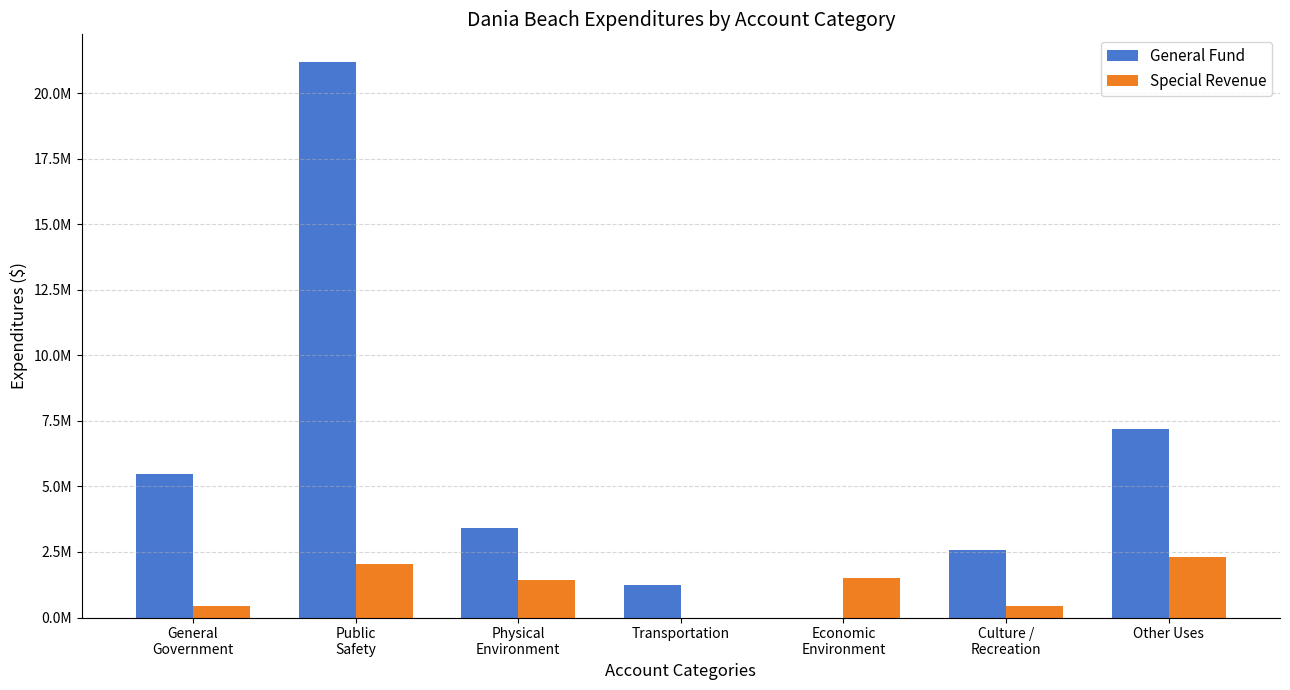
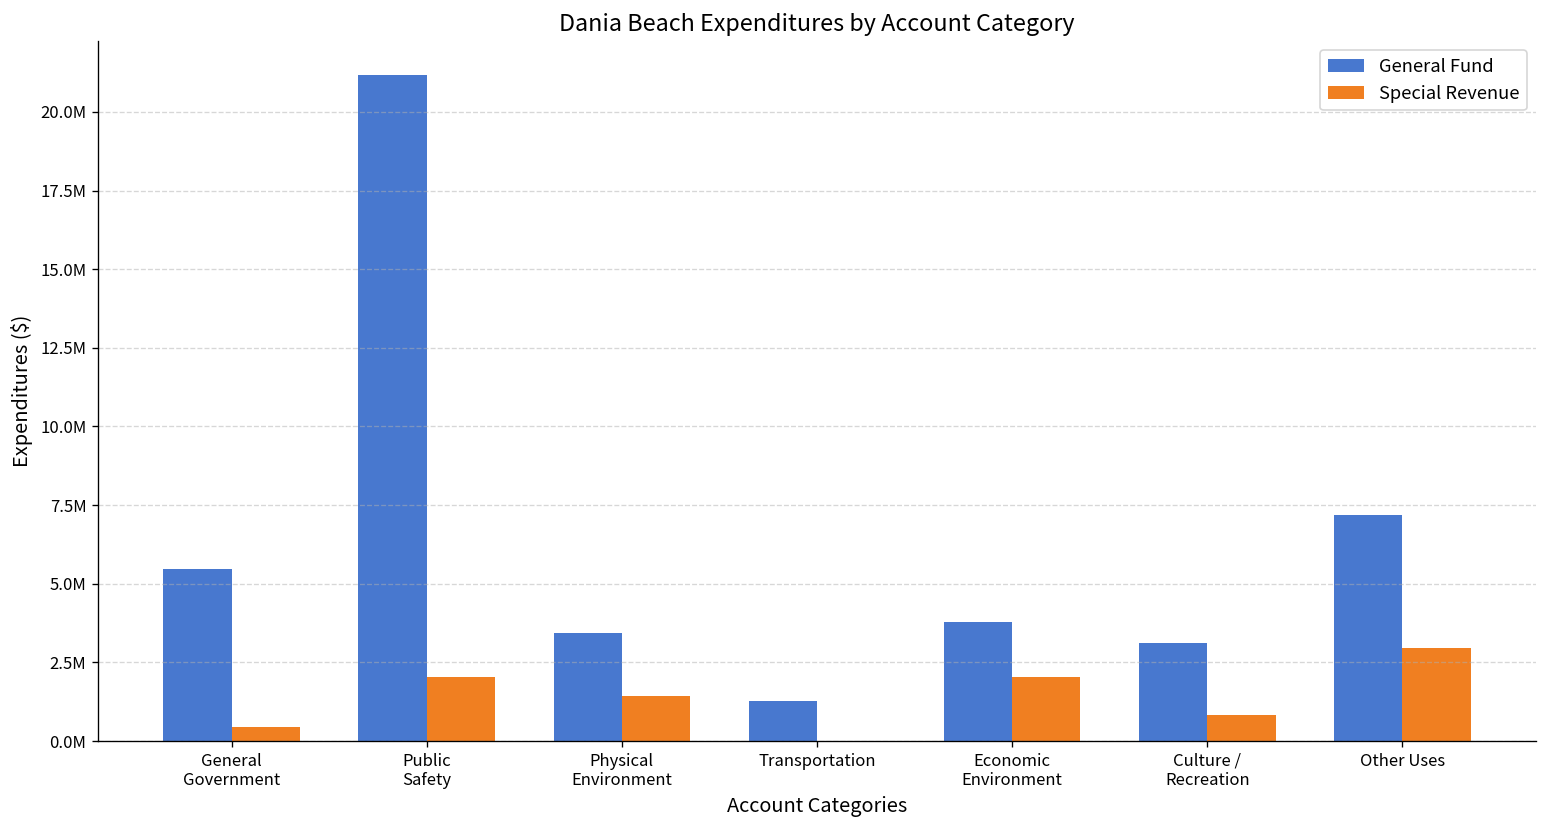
General Fund, Economic Environment: 0 -> 3800000
Special Revenue, Economic Environment: 1500000 -> 2000000
General Fund, Culture / Recreation: 2600000 -> 3100000
Special Revenue, Culture / Recreation: 400000 -> 800000
Special Revenue, Other Uses: 2300000 -> 3000000
